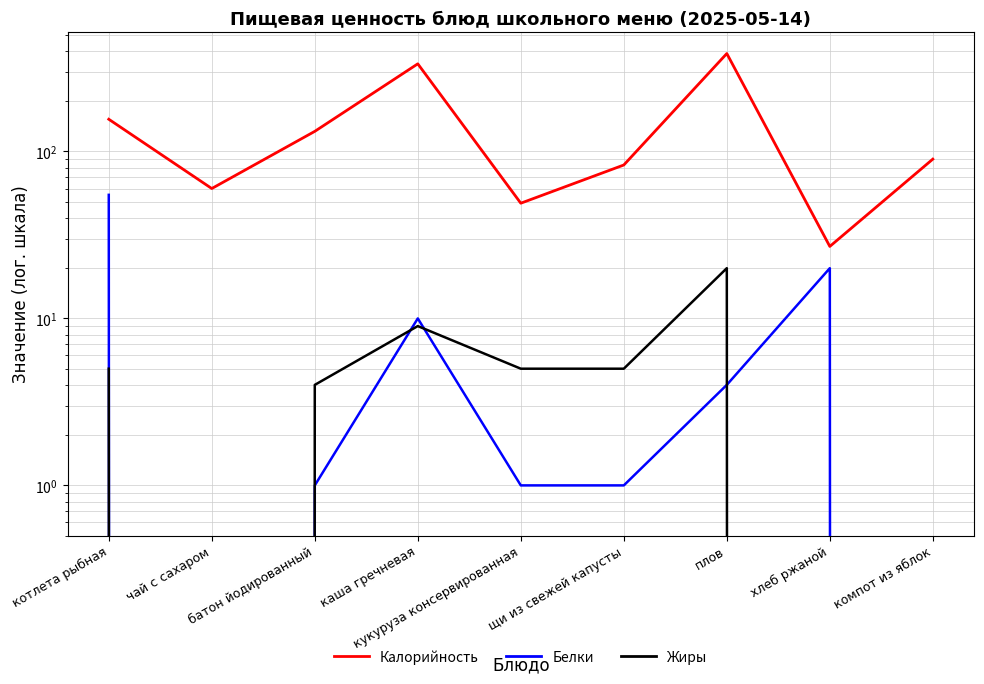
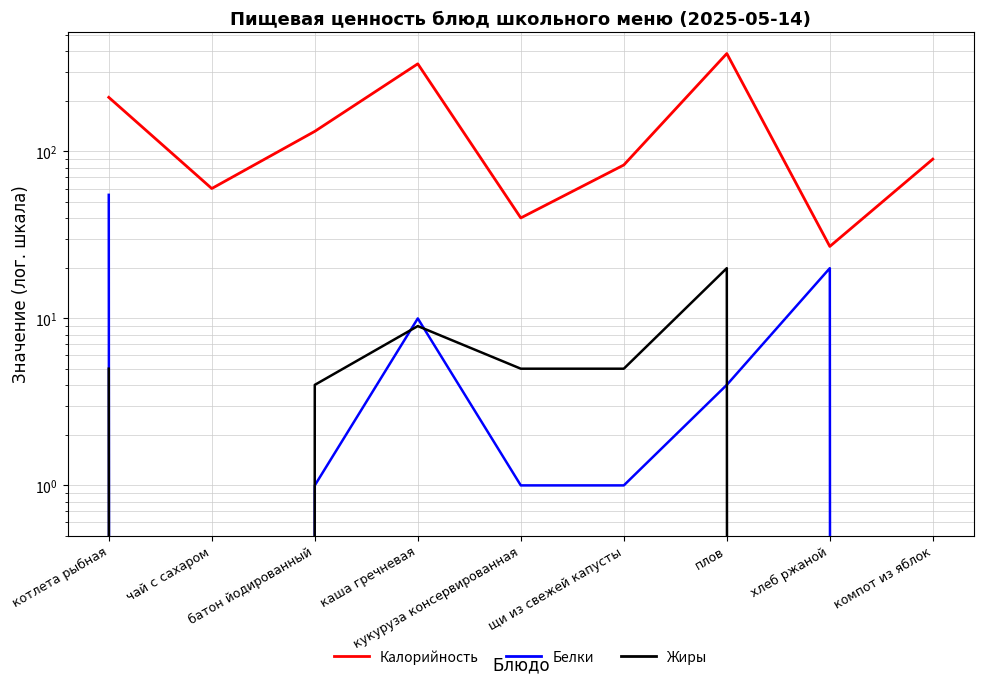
Калорийность, котлета рыбная: 160 -> 210
Калорийность, кукуруза консервированная: 49 -> 40
